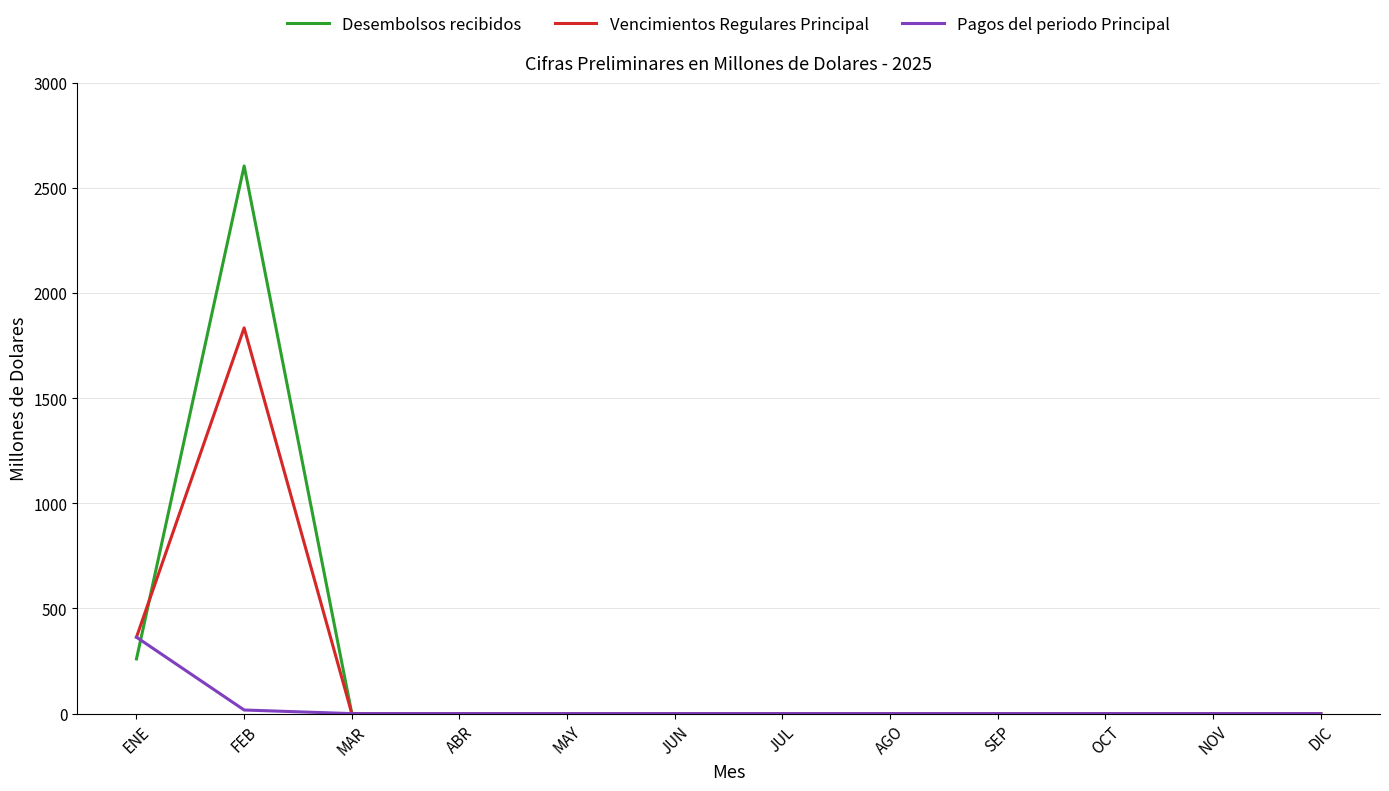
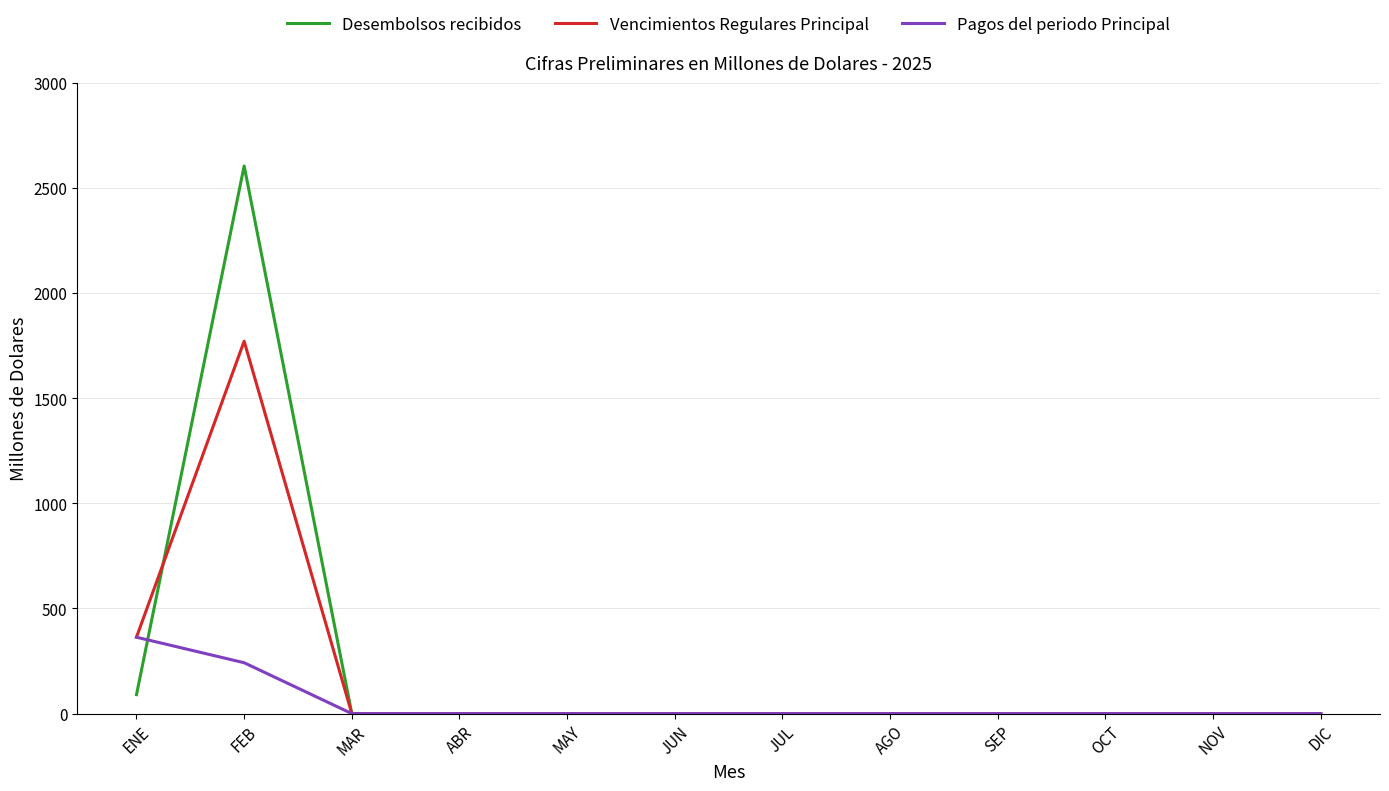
Desembolsos recibidos, ENE: 260 -> 90
Vencimientos Regulares Principal, FEB: 1830 -> 1770
Pagos del periodo Principal, FEB: 20 -> 240
